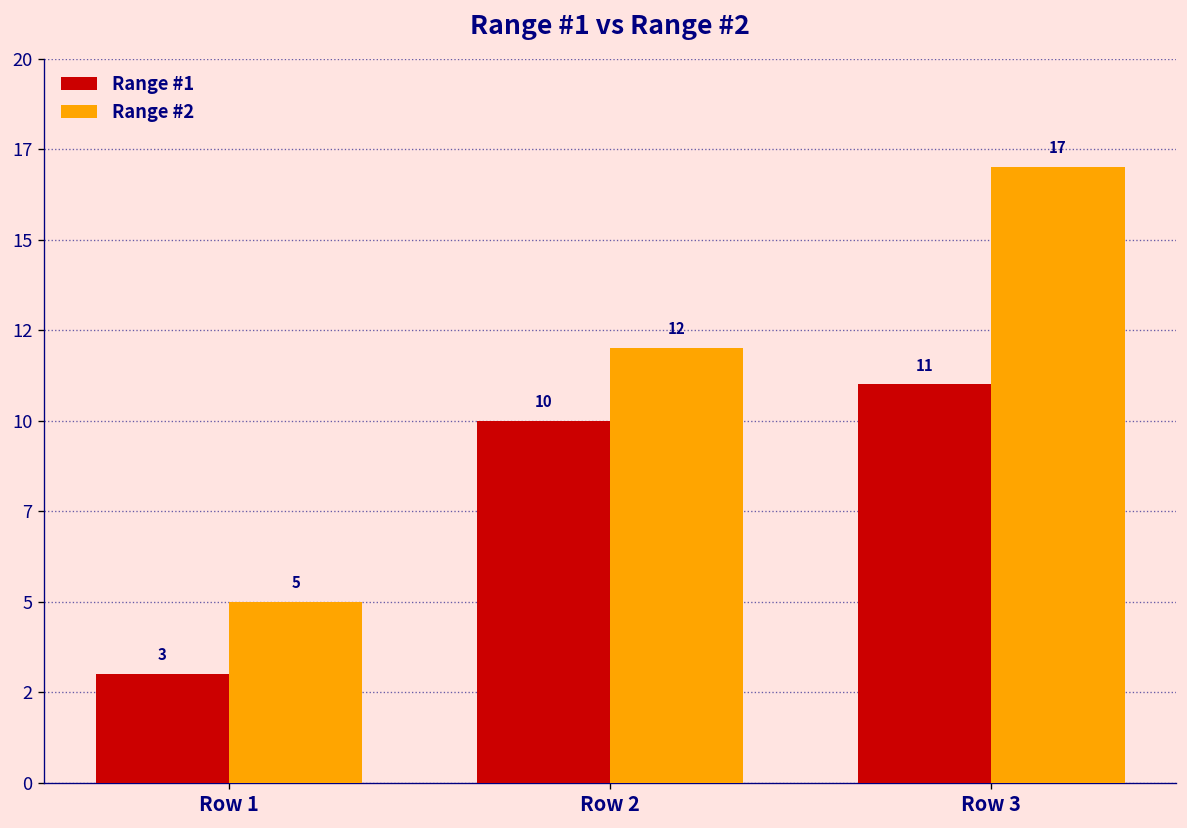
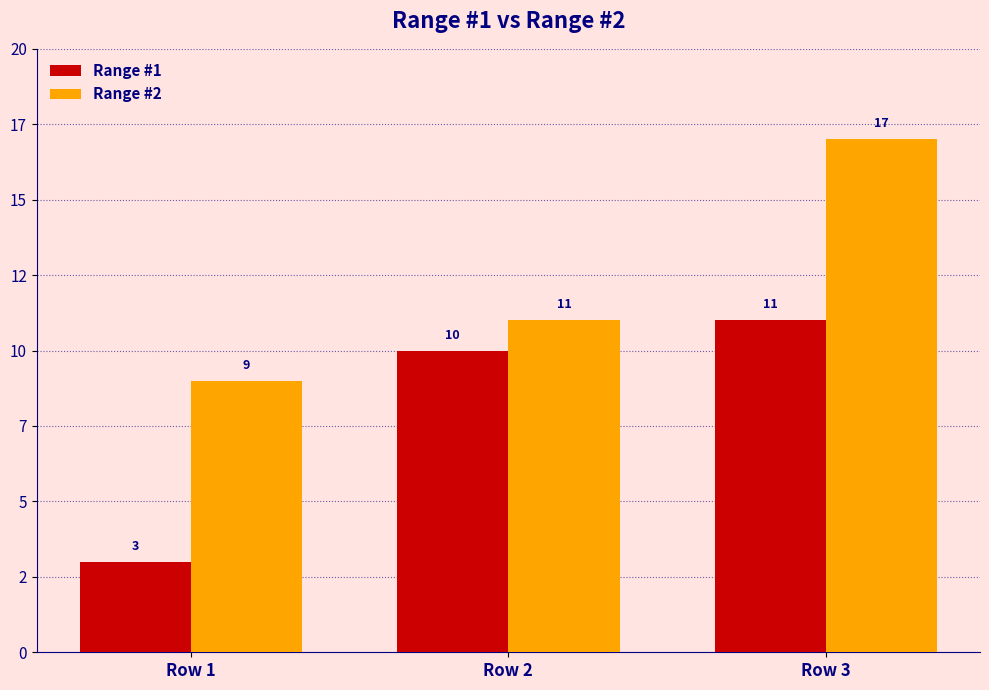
Range #2, Row 1: 5 -> 9
Range #2, Row 2: 12 -> 11
